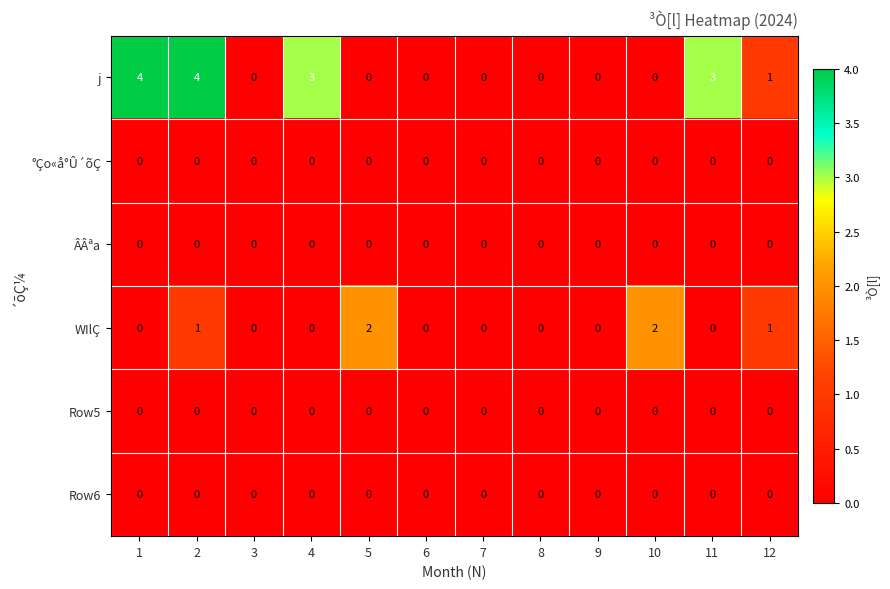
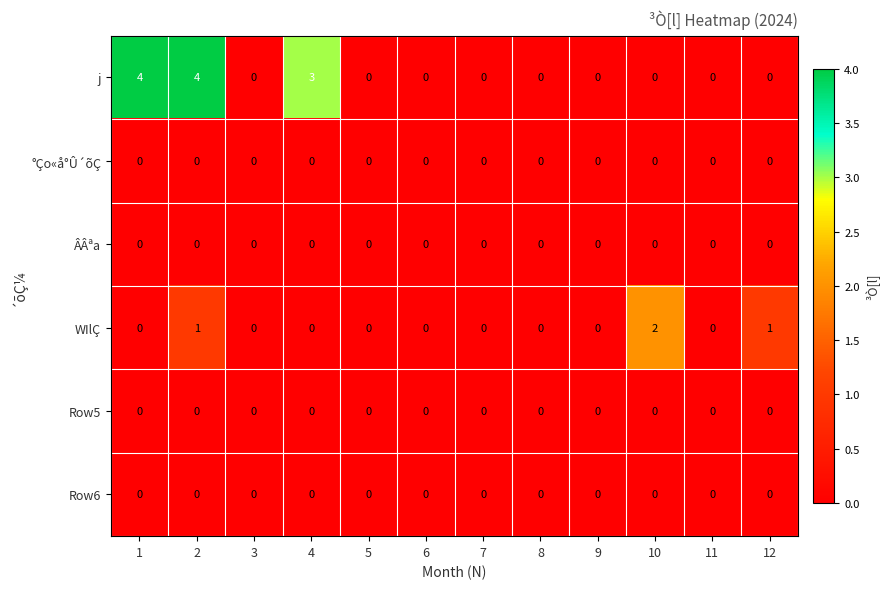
j, 11: 3 -> 0
j, 12: 1 -> 0
WIlÇ, 5: 2 -> 0
